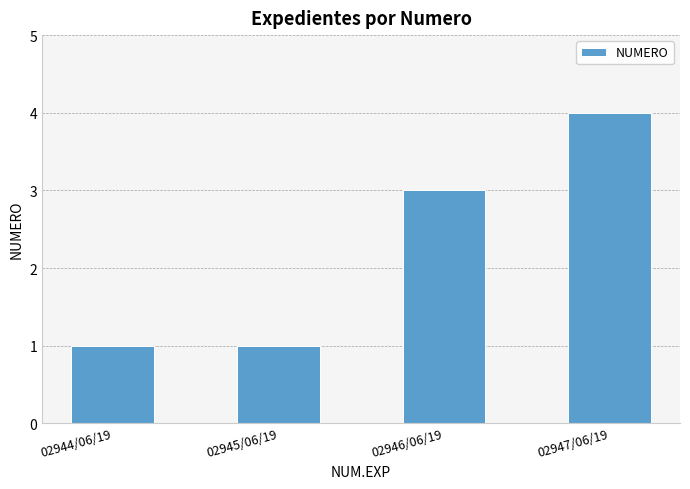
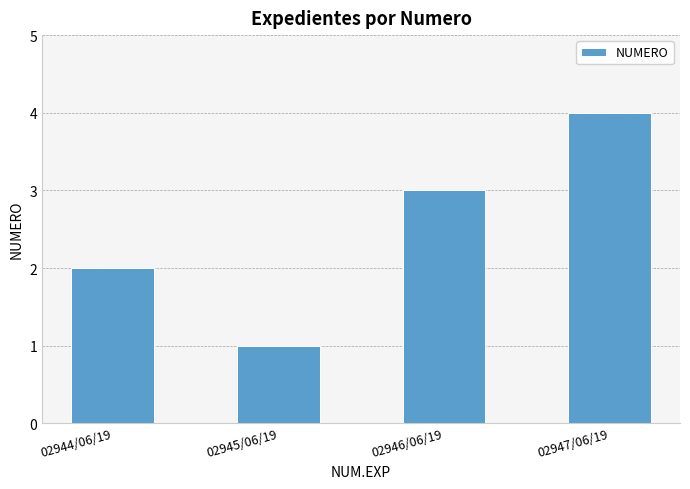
02944/06/19: 1 -> 2
